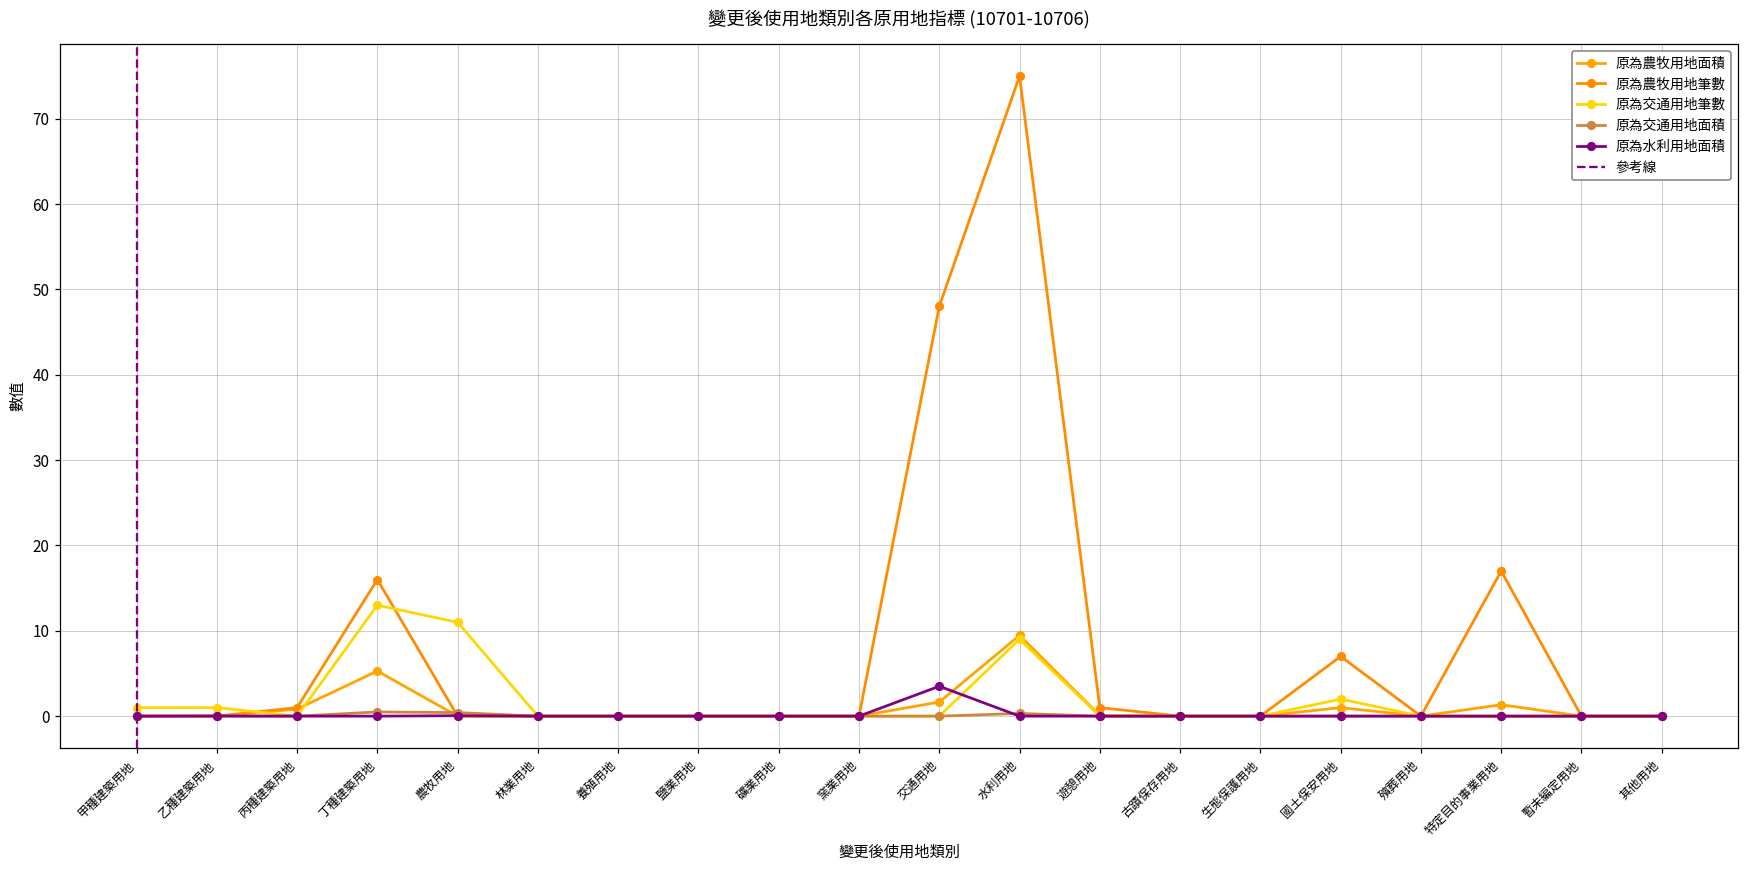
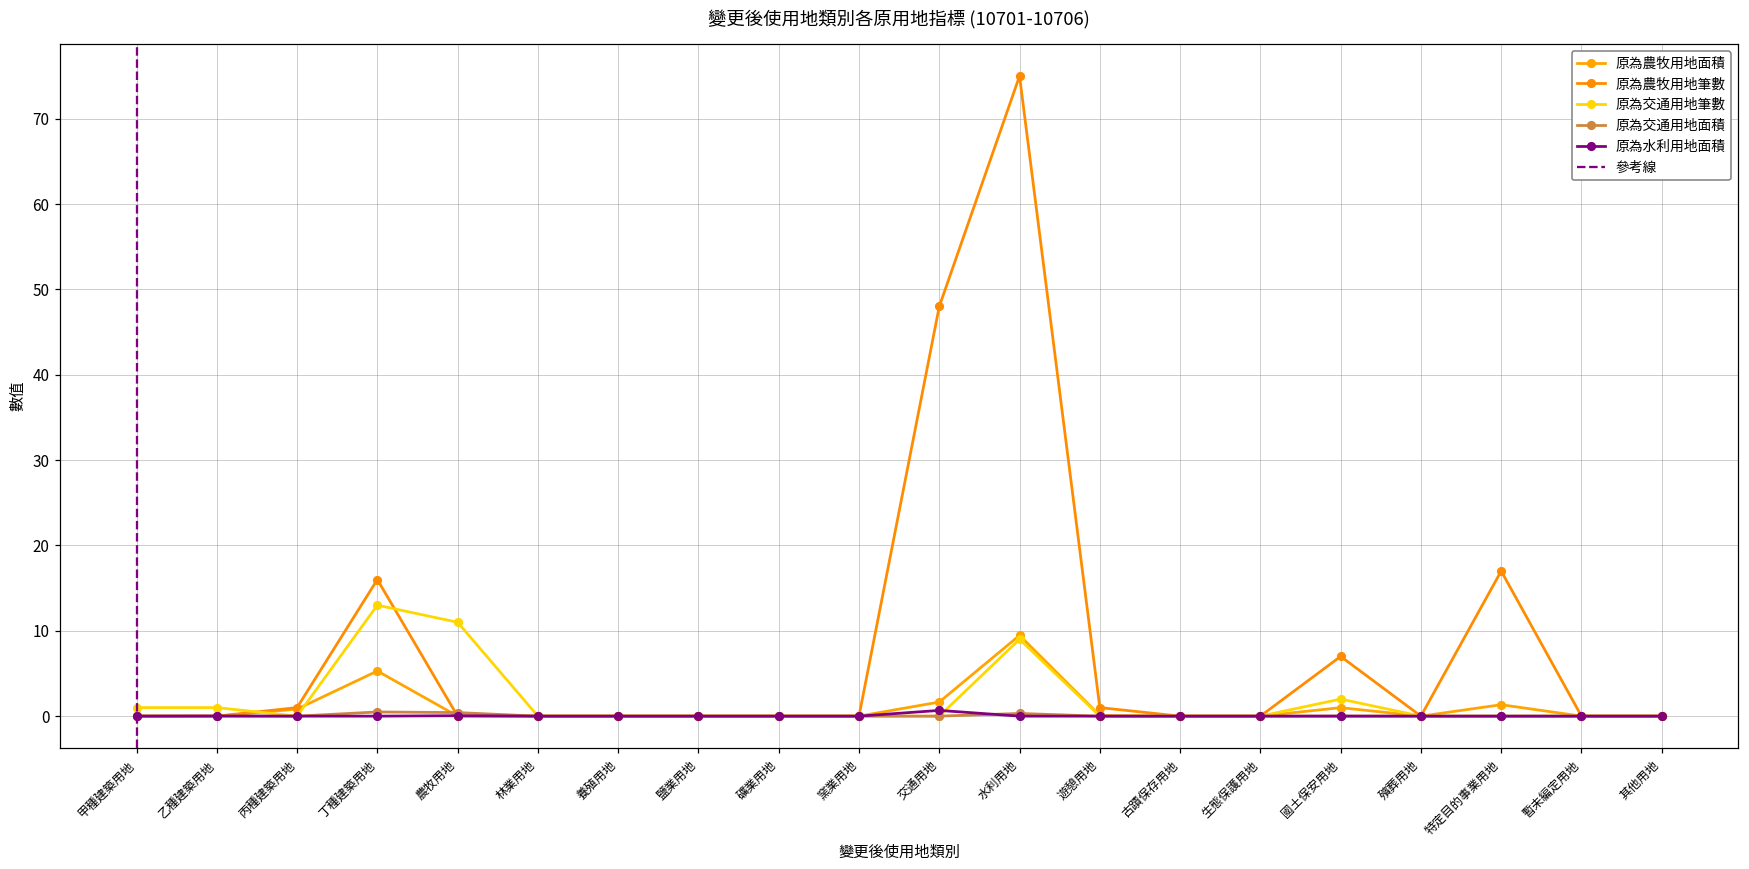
原為水利用地面積, 交通用地: 4 -> 1
